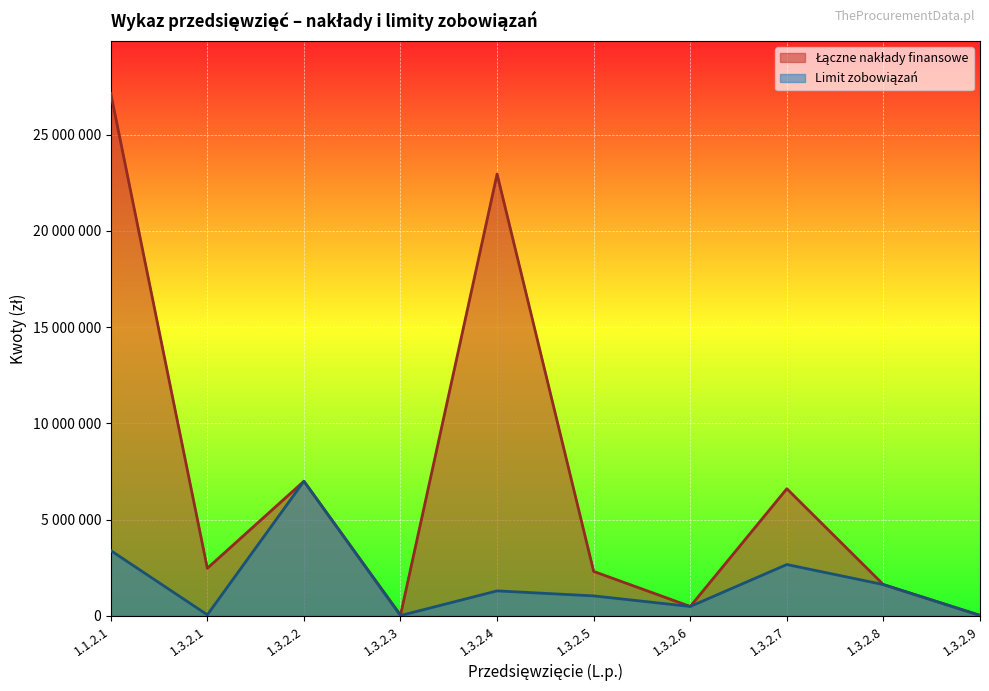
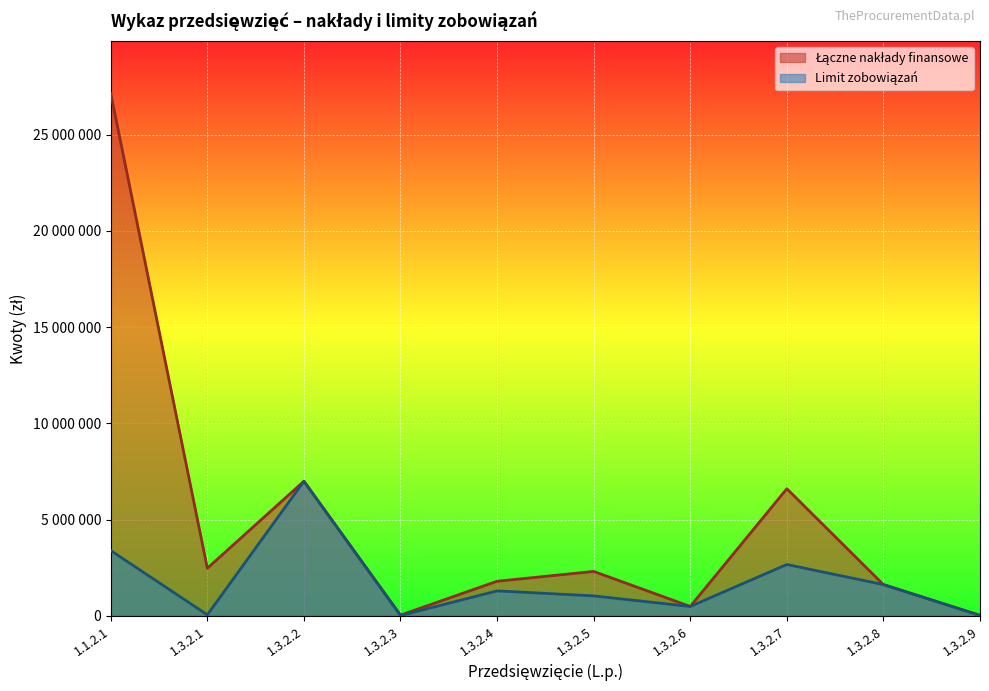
Łączne nakłady finansowe, 1.3.2.4: 23000000 -> 1800000
